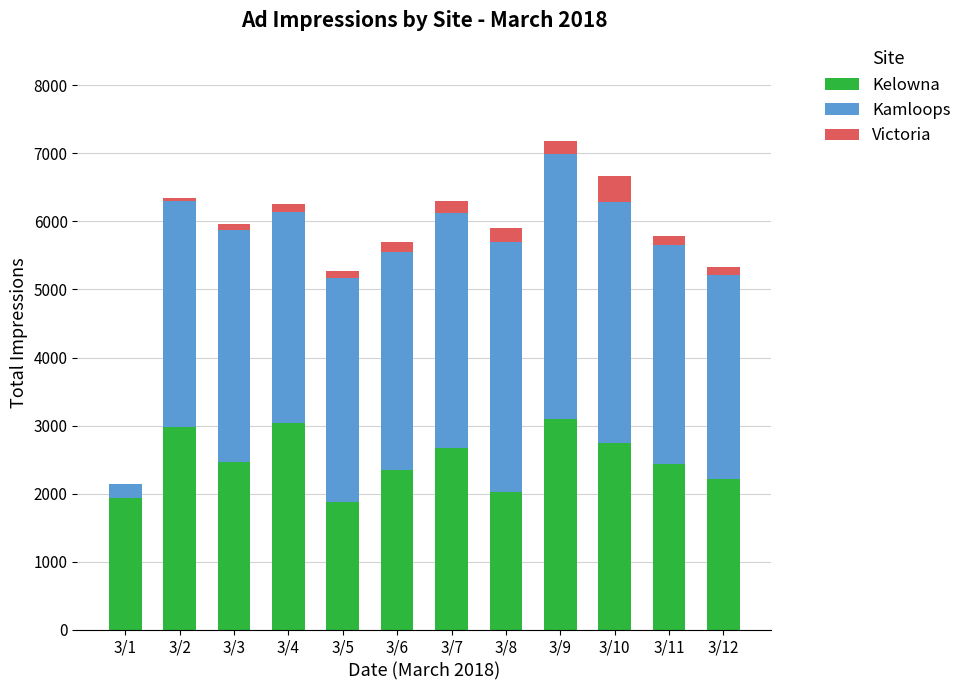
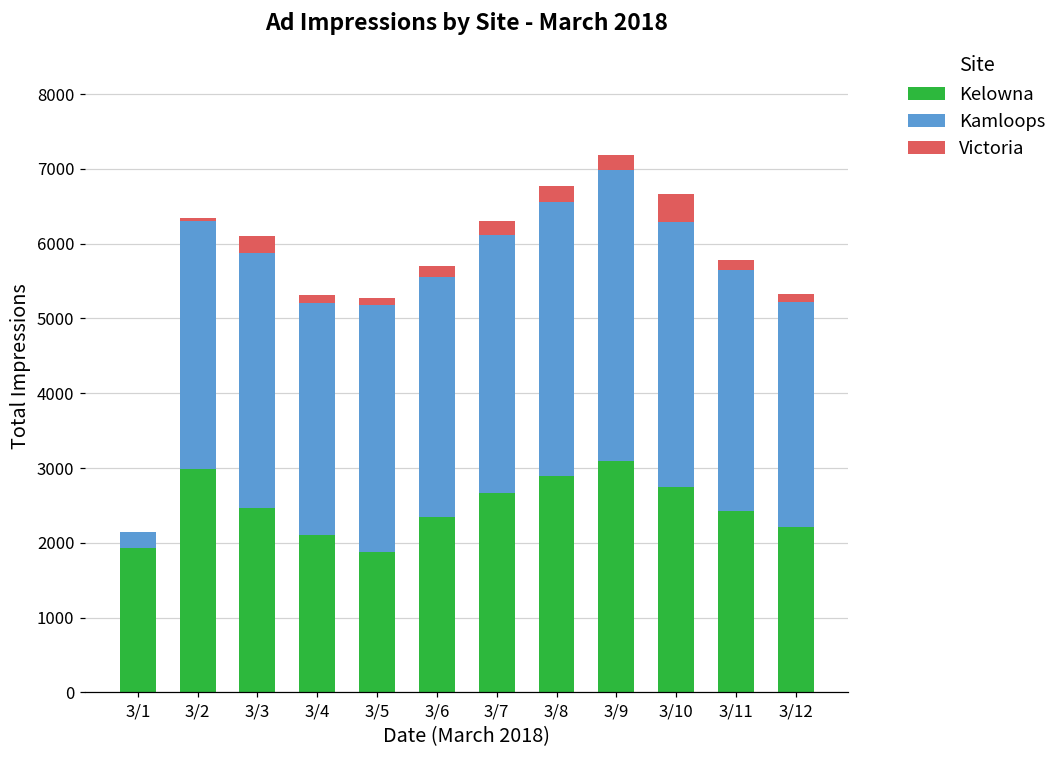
Victoria, 3/3: 100 -> 200
Kelowna, 3/4: 3000 -> 2100
Kelowna, 3/8: 2000 -> 2900
